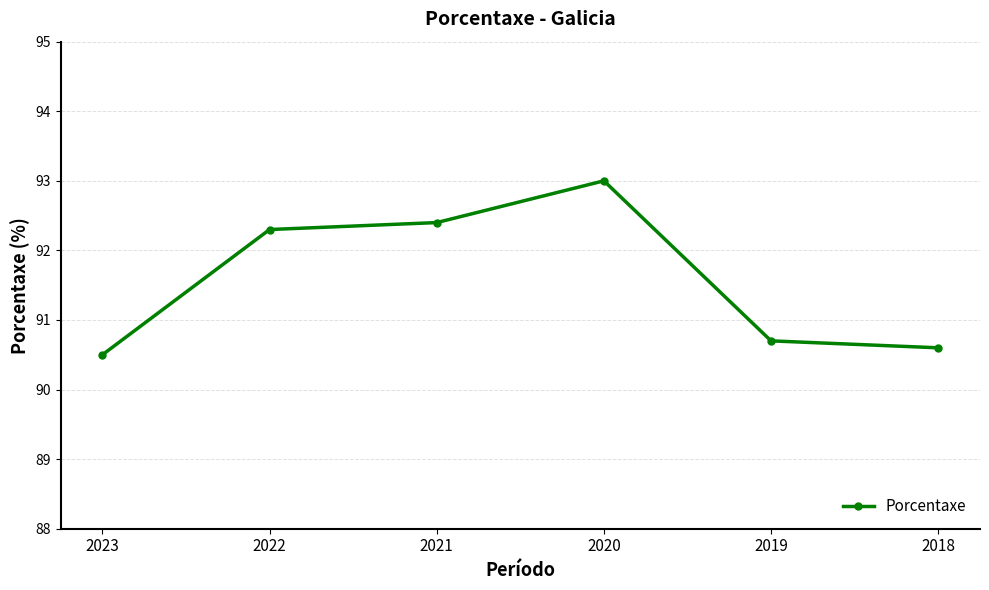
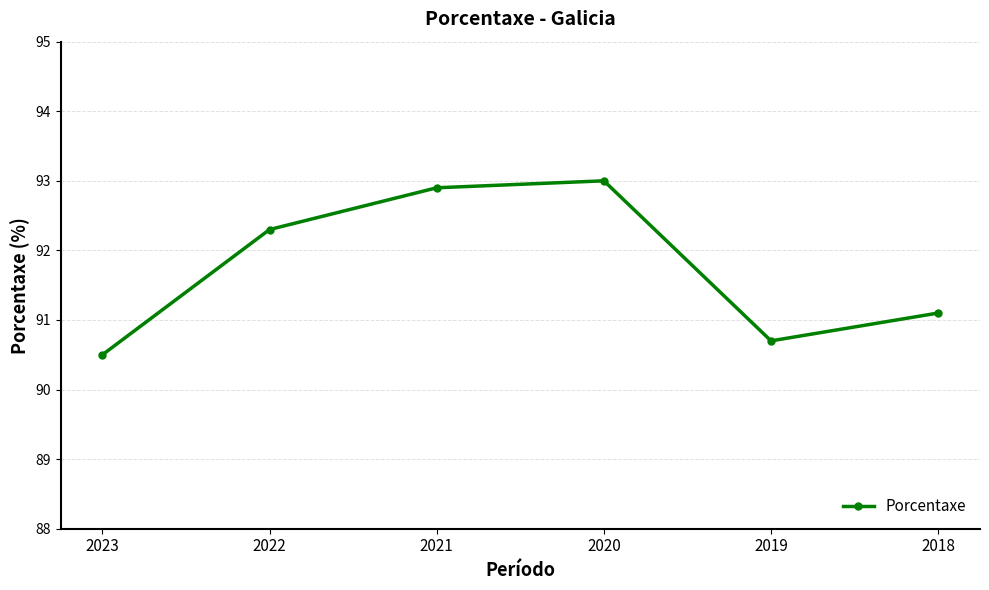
2021: 92.4 -> 92.9
2018: 90.6 -> 91.1
